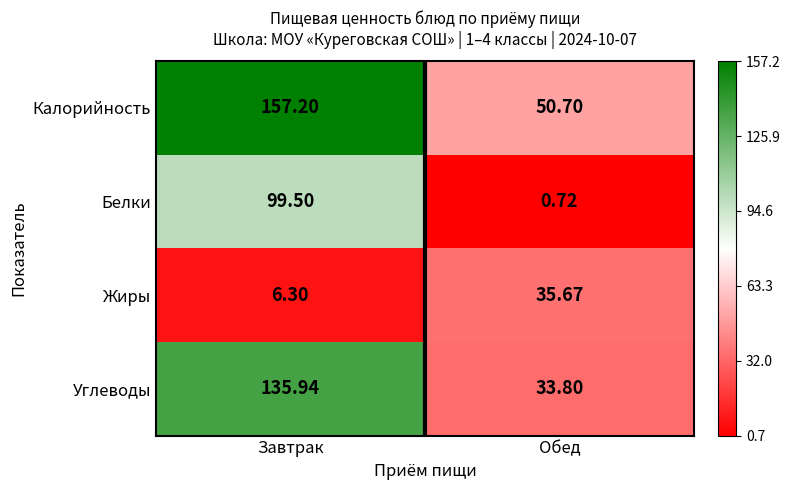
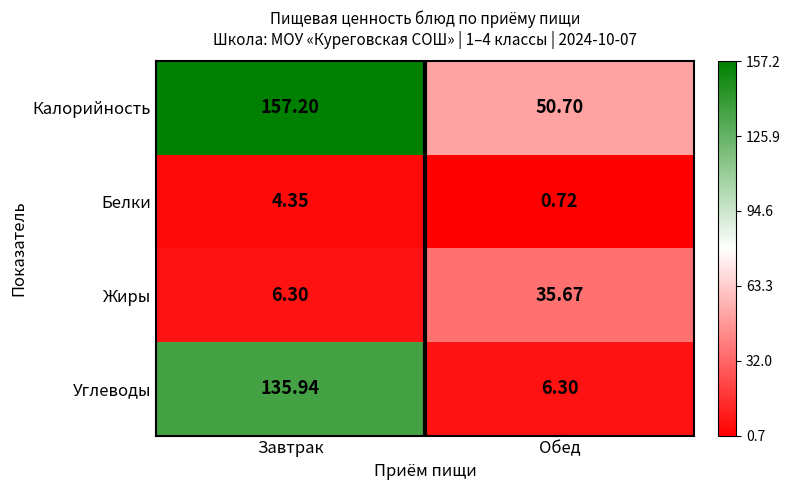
Белки, Завтрак: 99.50 -> 4.35
Углеводы, Обед: 33.80 -> 6.30
